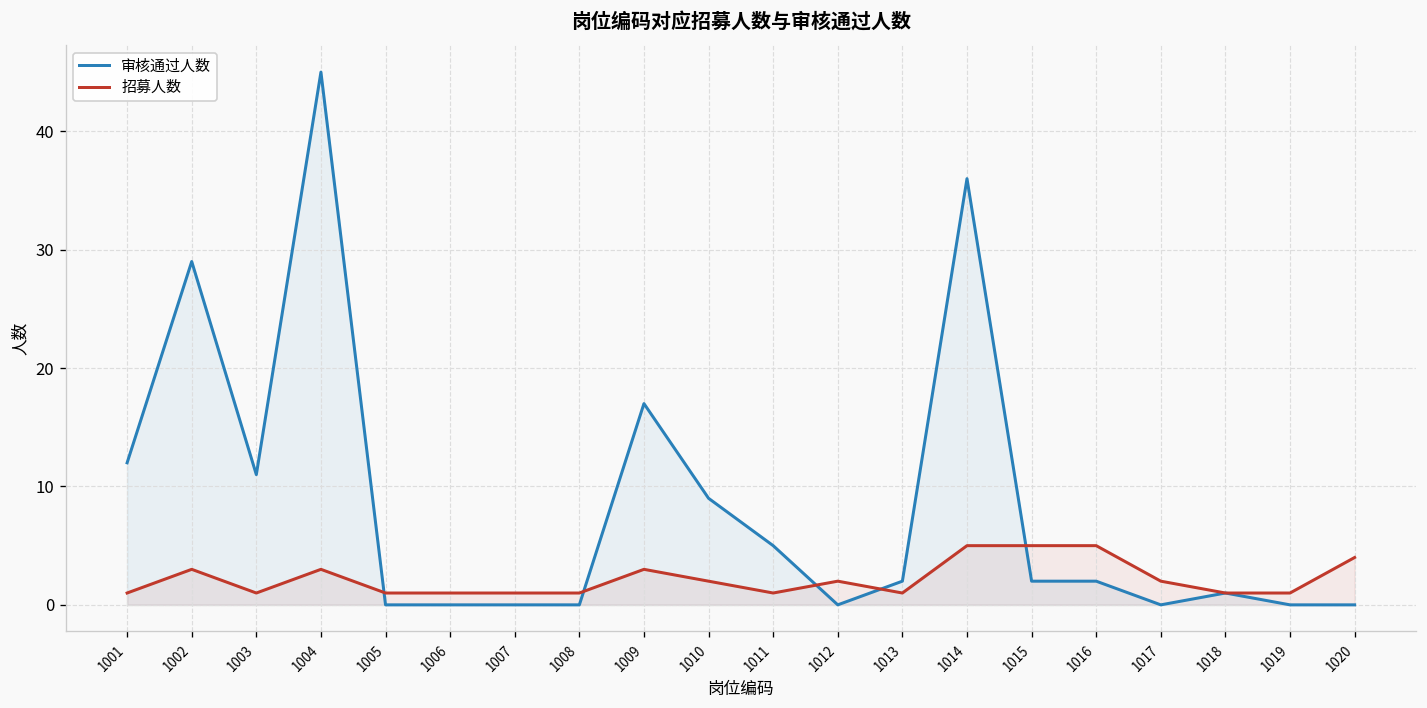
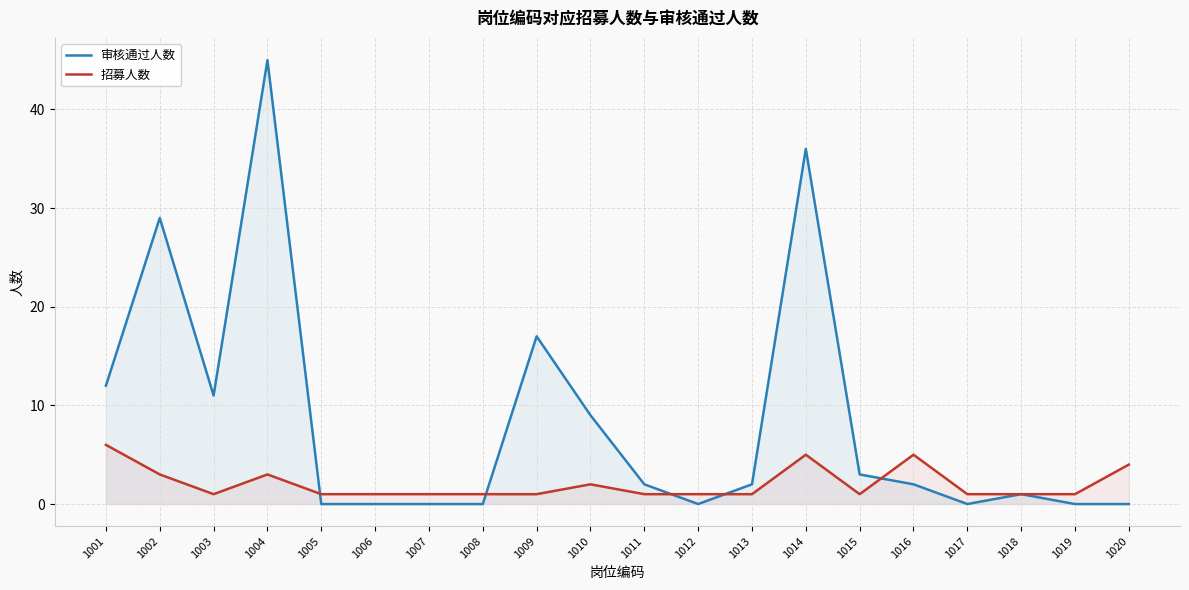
招募人数, 1001: 1 -> 6
招募人数, 1009: 3 -> 1
审核通过人数, 1011: 5 -> 2
招募人数, 1012: 2 -> 1
审核通过人数, 1015: 2 -> 3
招募人数, 1015: 5 -> 1
招募人数, 1017: 2 -> 1
